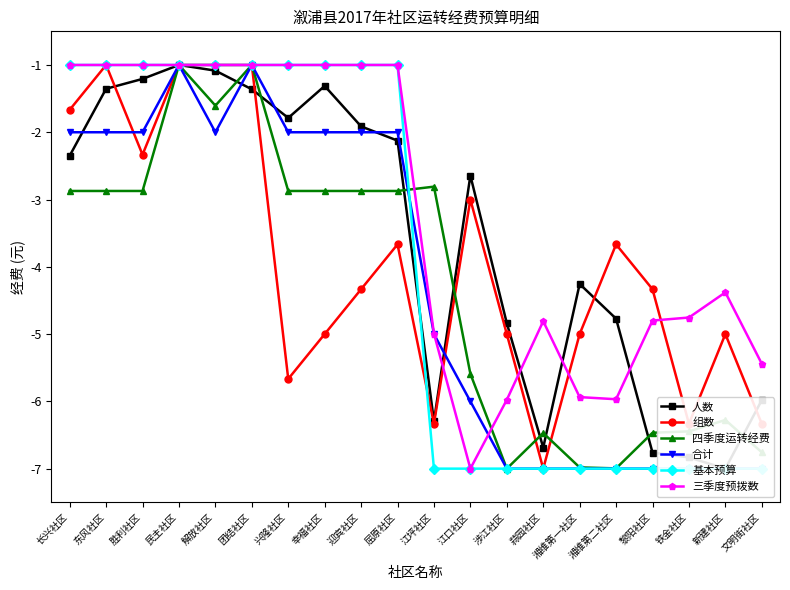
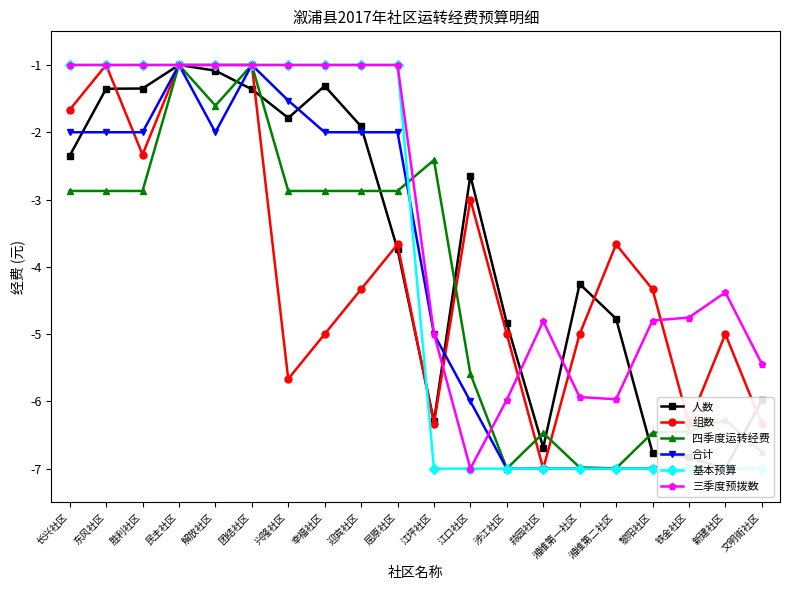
人数, 胜利社区: -1.2 -> -1.4
合计, 兴隆社区: -2.0 -> -1.5
人数, 屈原社区: -2.1 -> -3.7
四季度运转经费, 江坪社区: -2.8 -> -2.4
